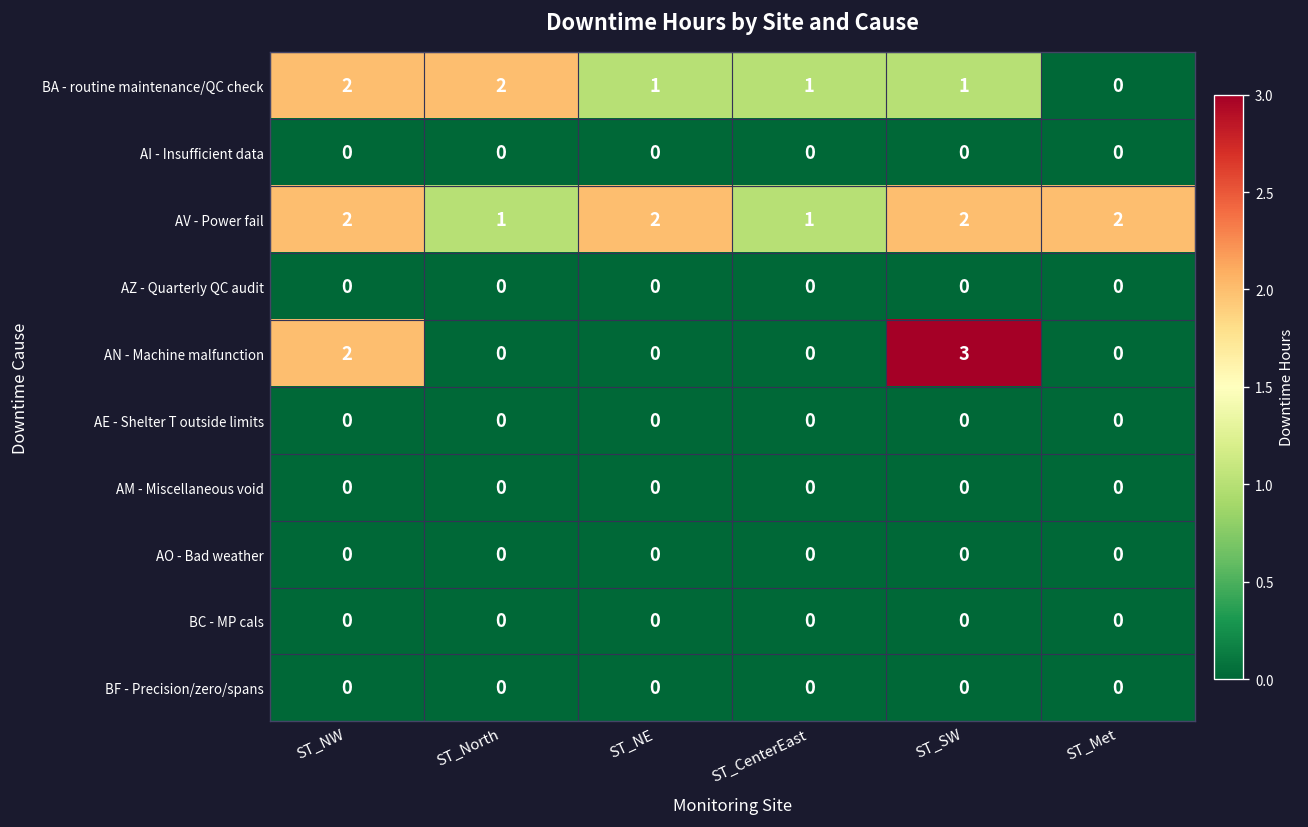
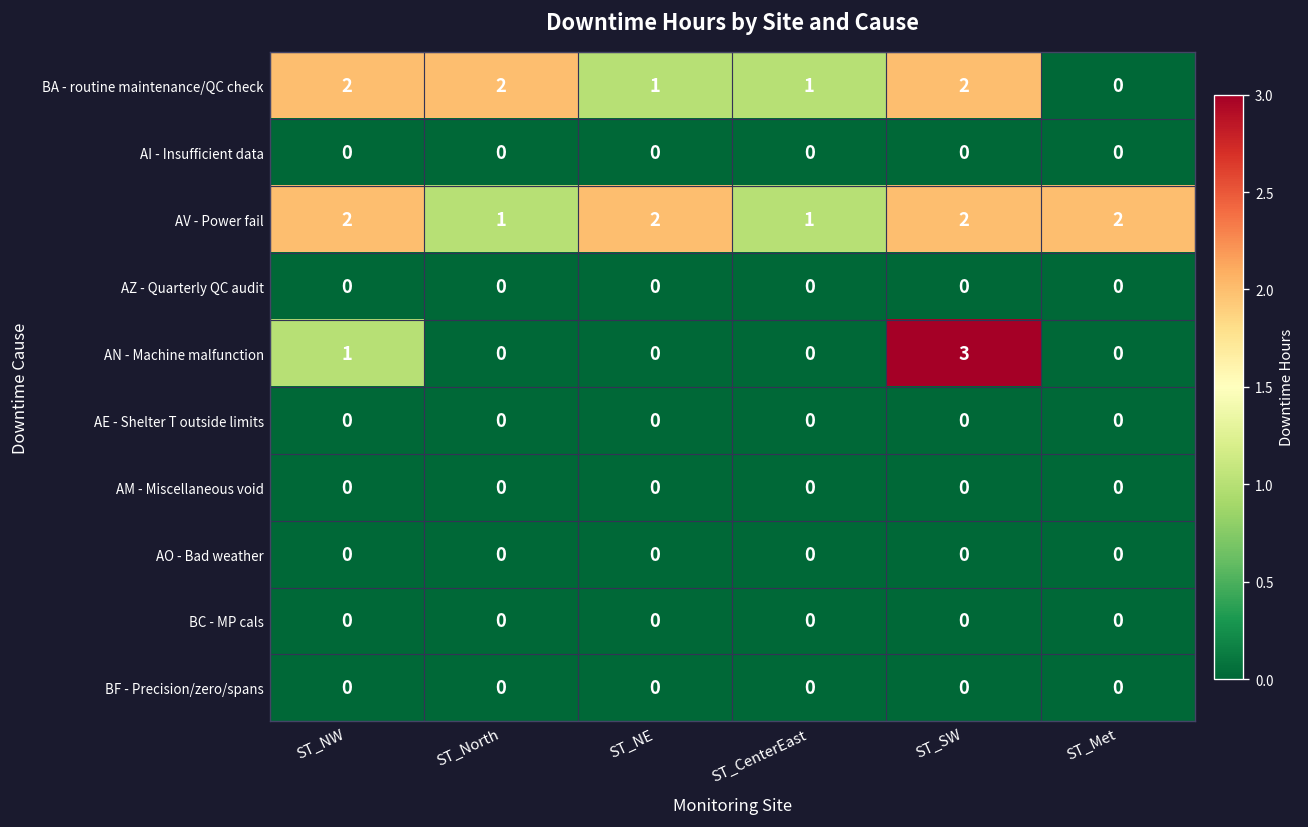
BA - routine maintenance/QC check, ST_SW: 1 -> 2
AN - Machine malfunction, ST_NW: 2 -> 1
